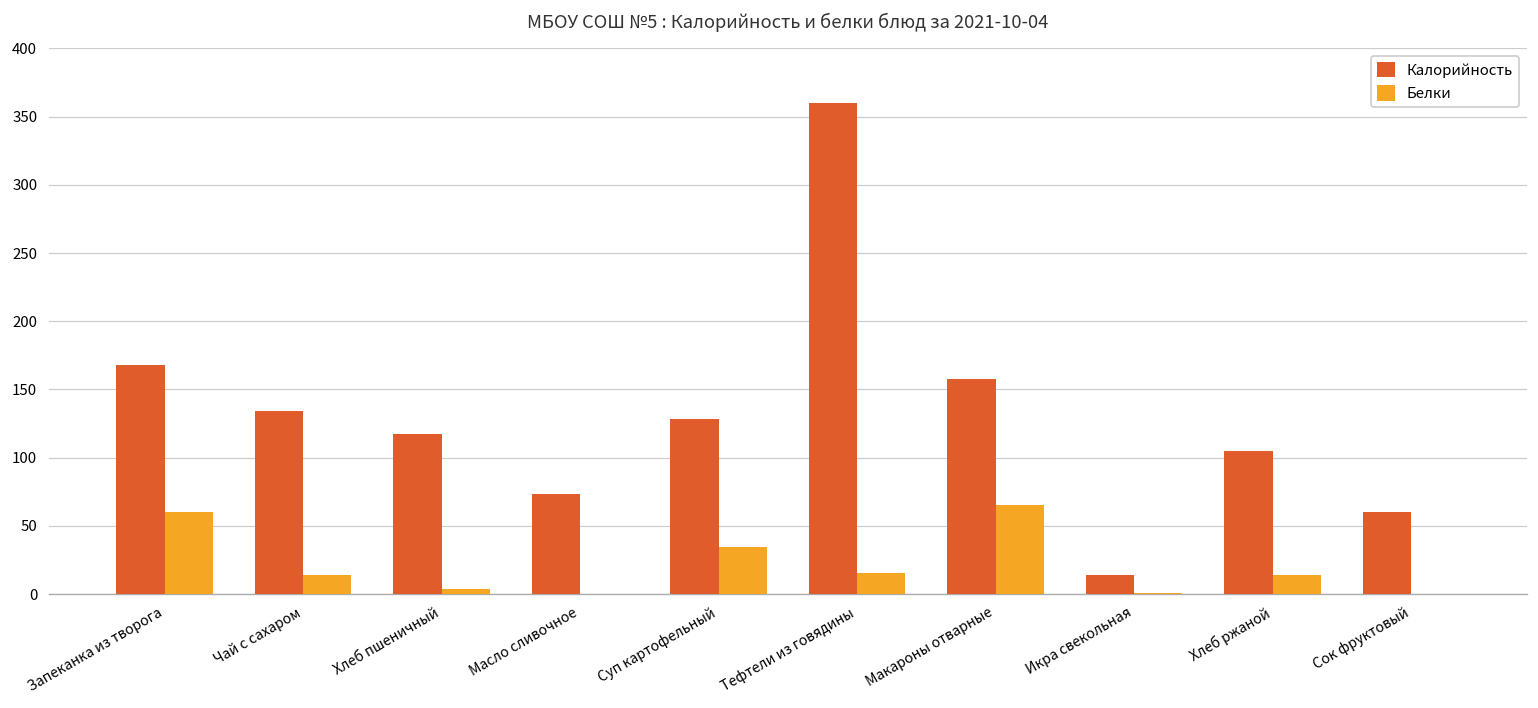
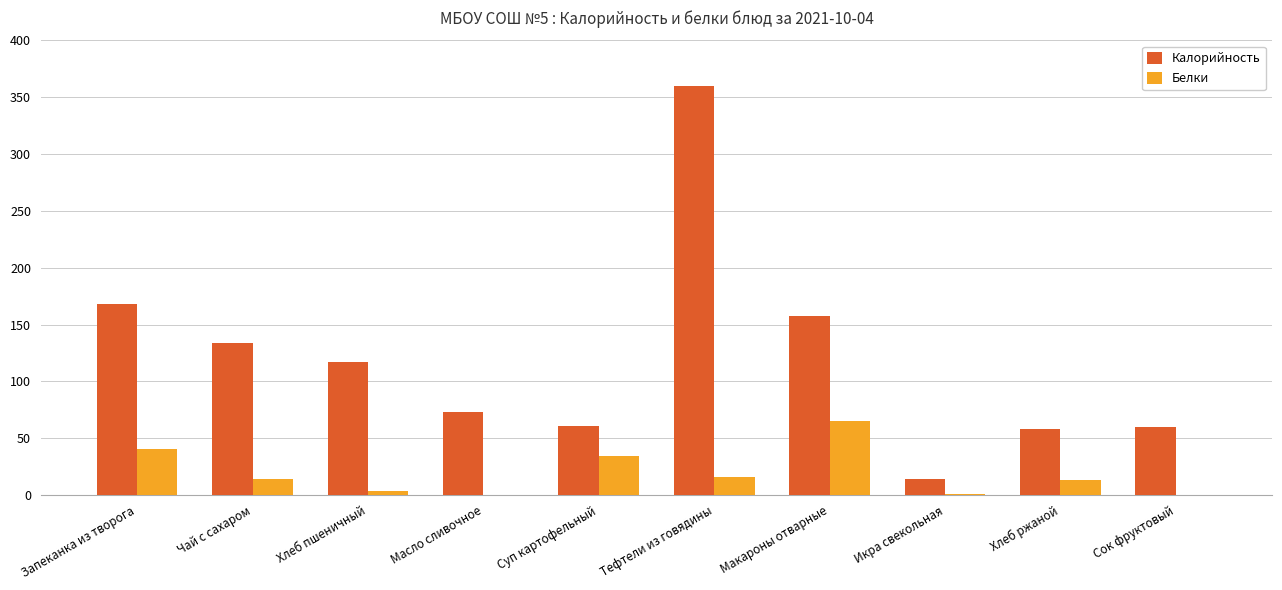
Белки, Запеканка из творога: 60 -> 40
Калорийность, Суп картофельный: 128 -> 61
Калорийность, Хлеб ржаной: 105 -> 58
